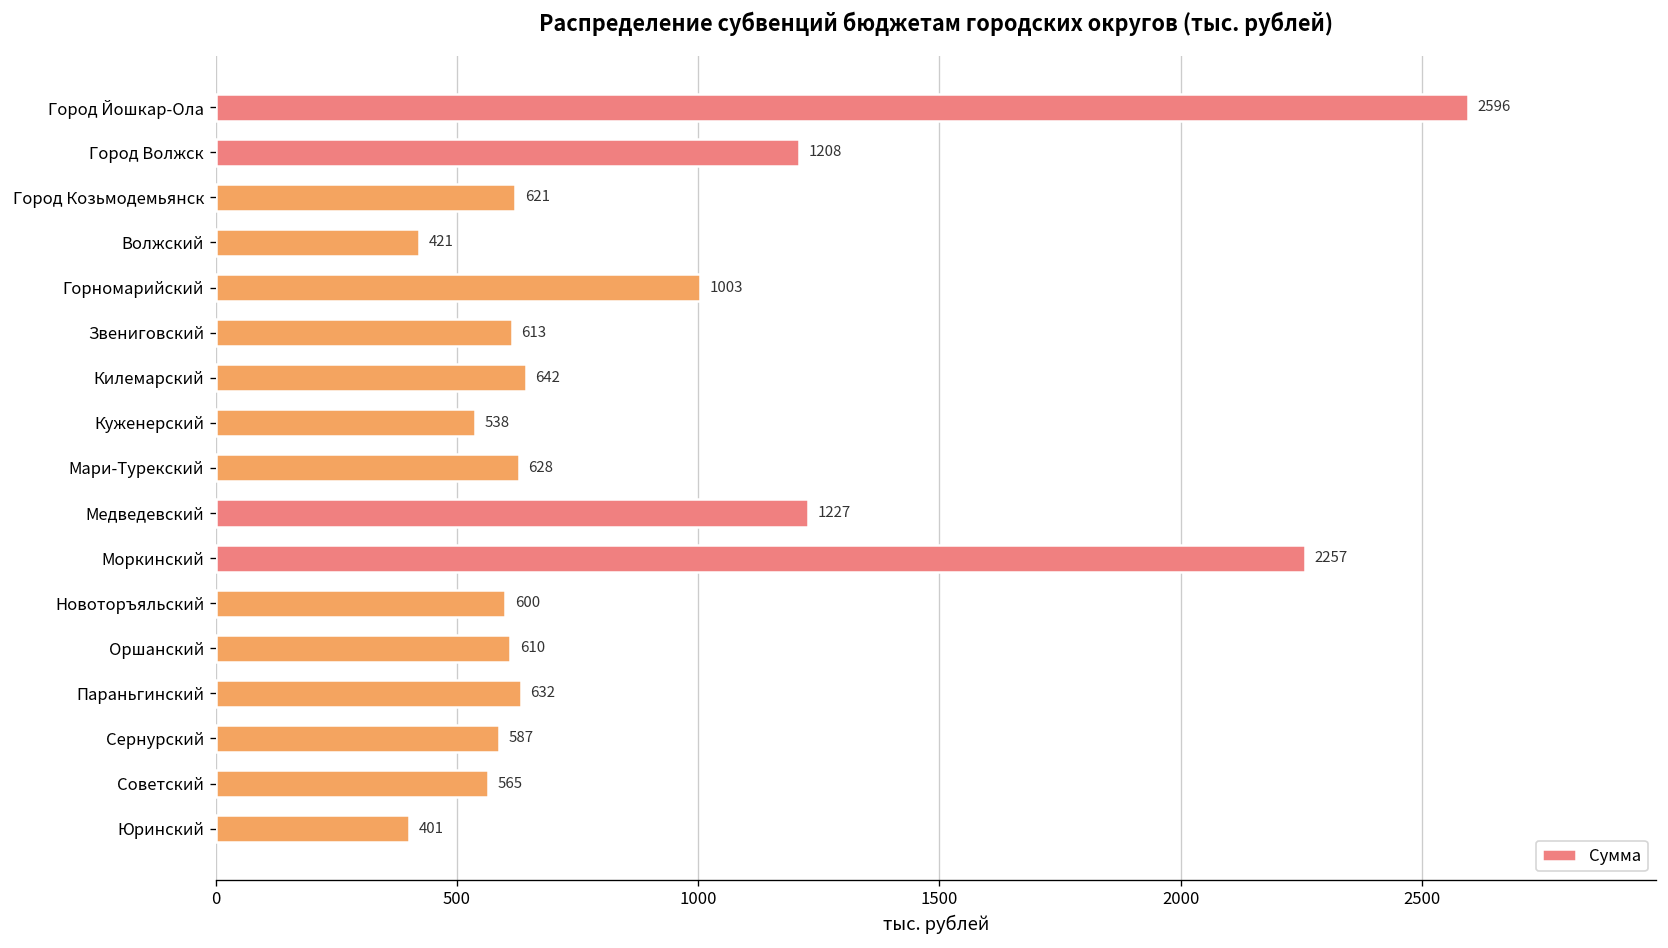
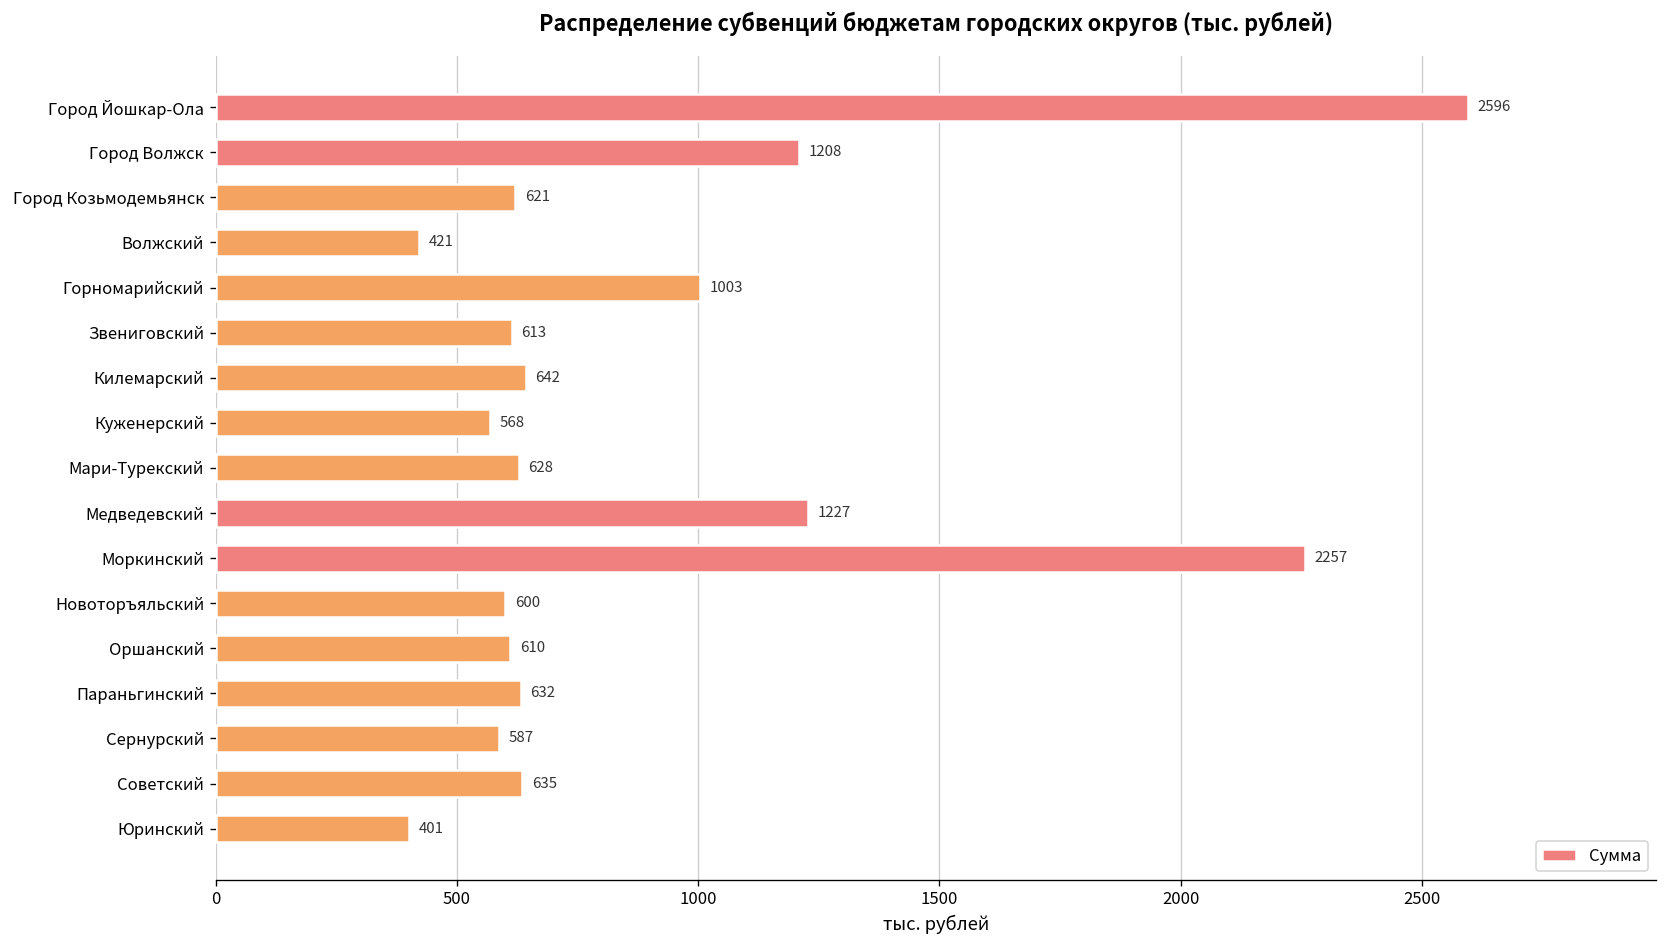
Куженерский: 538 -> 568
Советский: 565 -> 635
